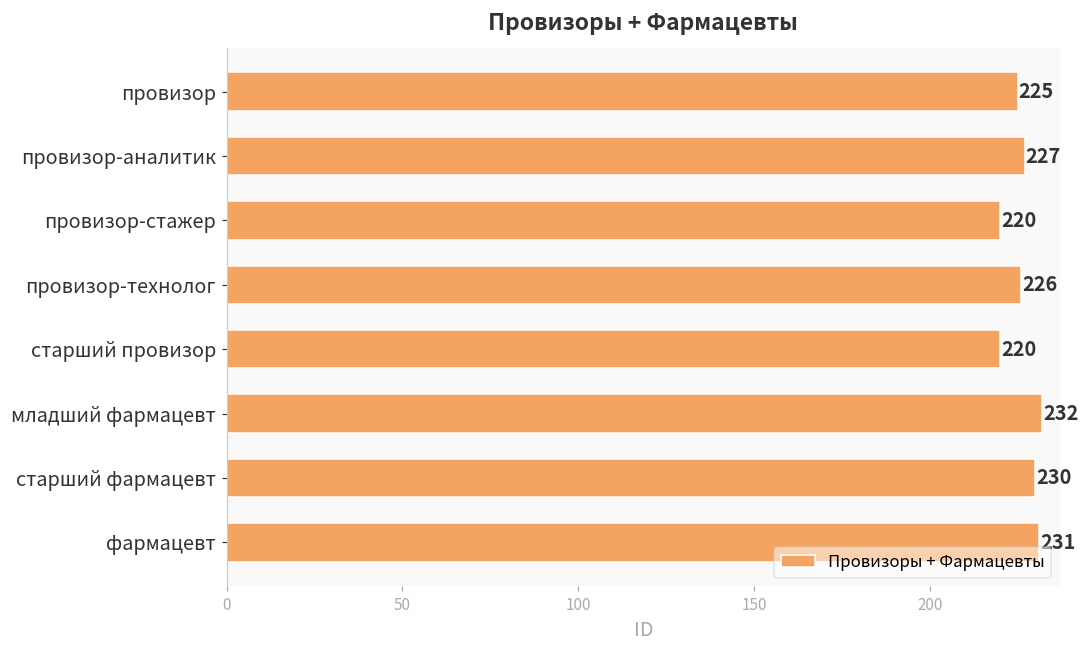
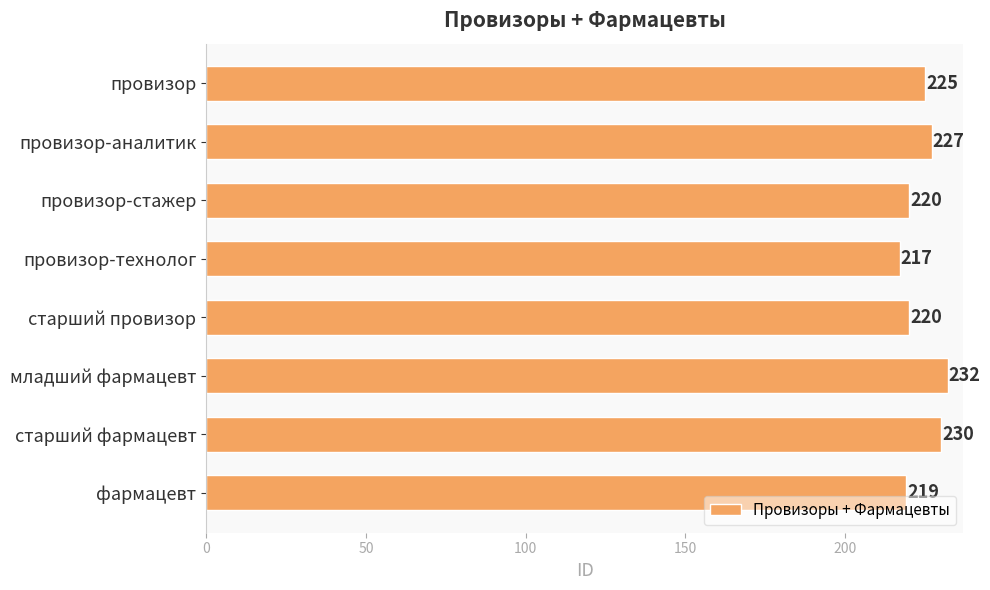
провизор-технолог: 226 -> 217
фармацевт: 231 -> 219
